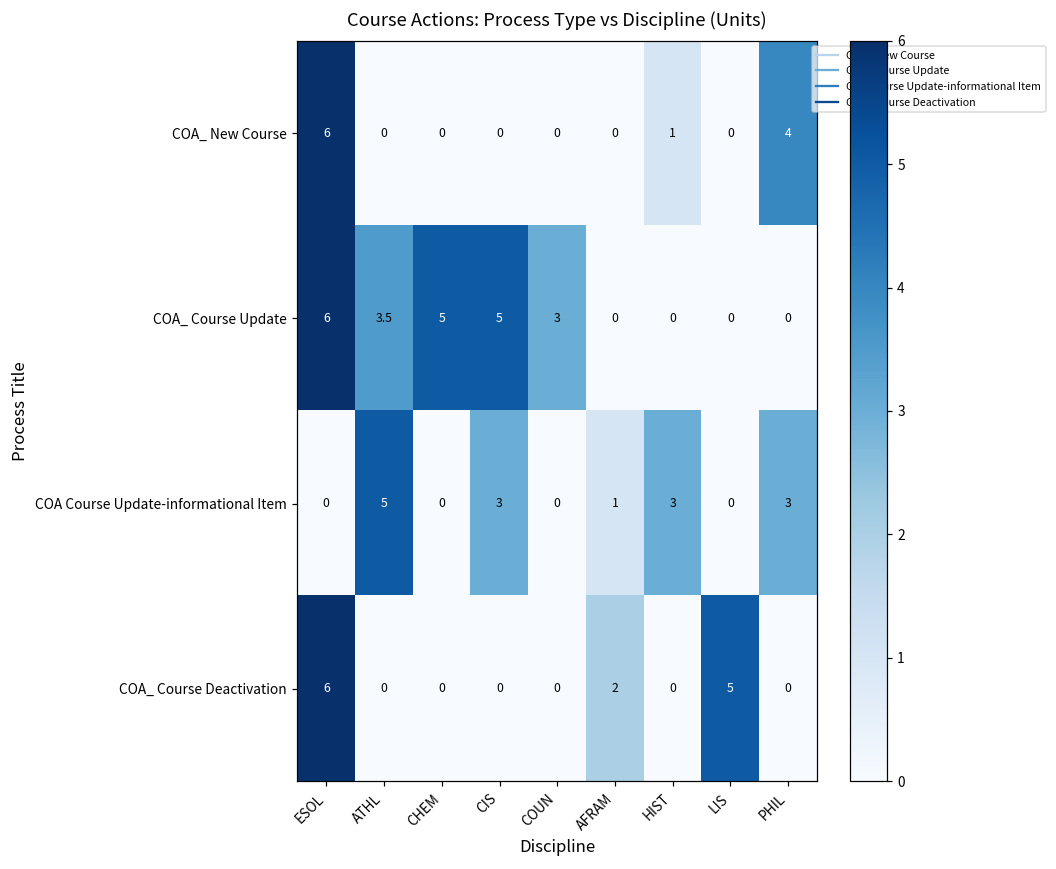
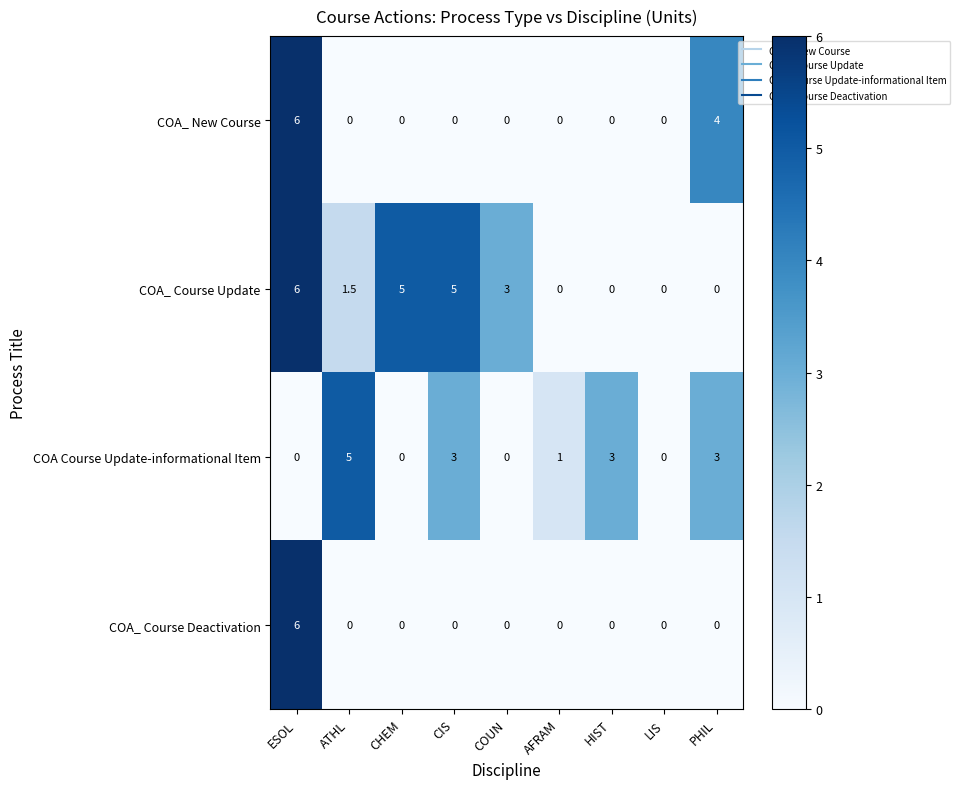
COA_ New Course, HIST: 1 -> 0
COA_ Course Update, ATHL: 3.5 -> 1.5
COA_ Course Deactivation, AFRAM: 2 -> 0
COA_ Course Deactivation, LIS: 5 -> 0
